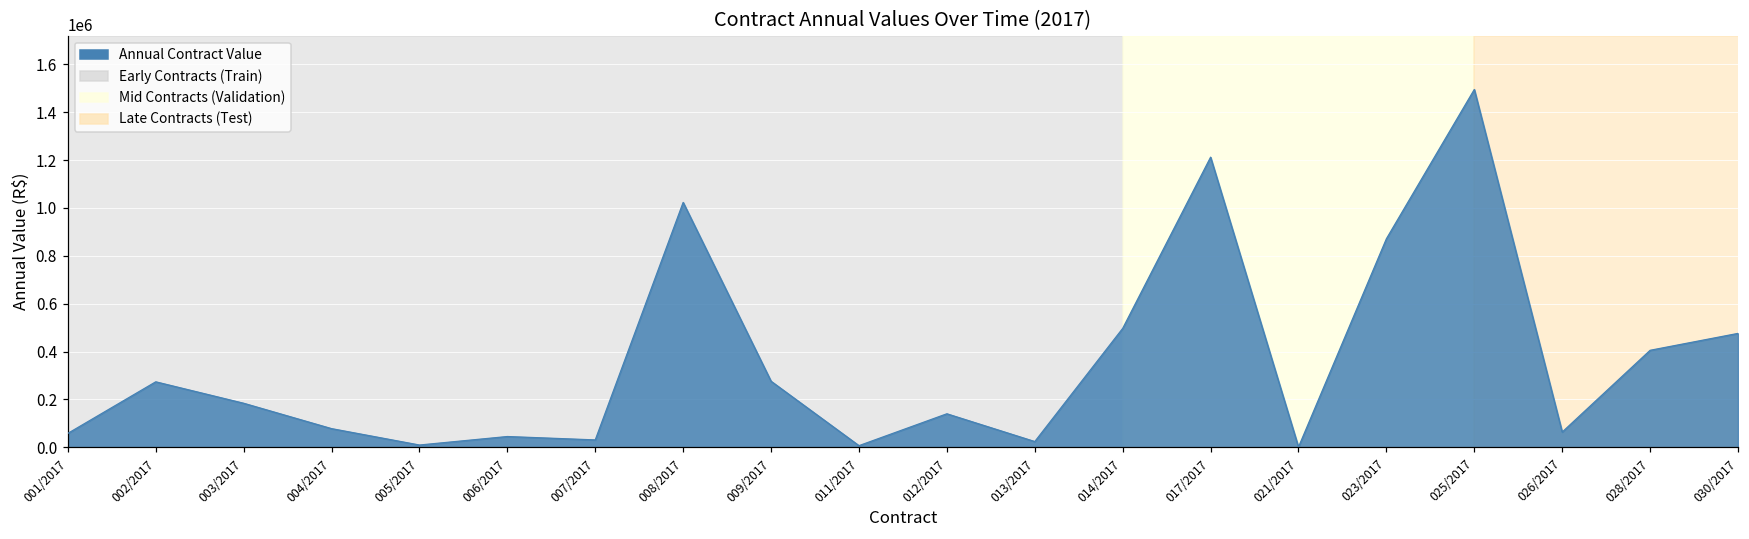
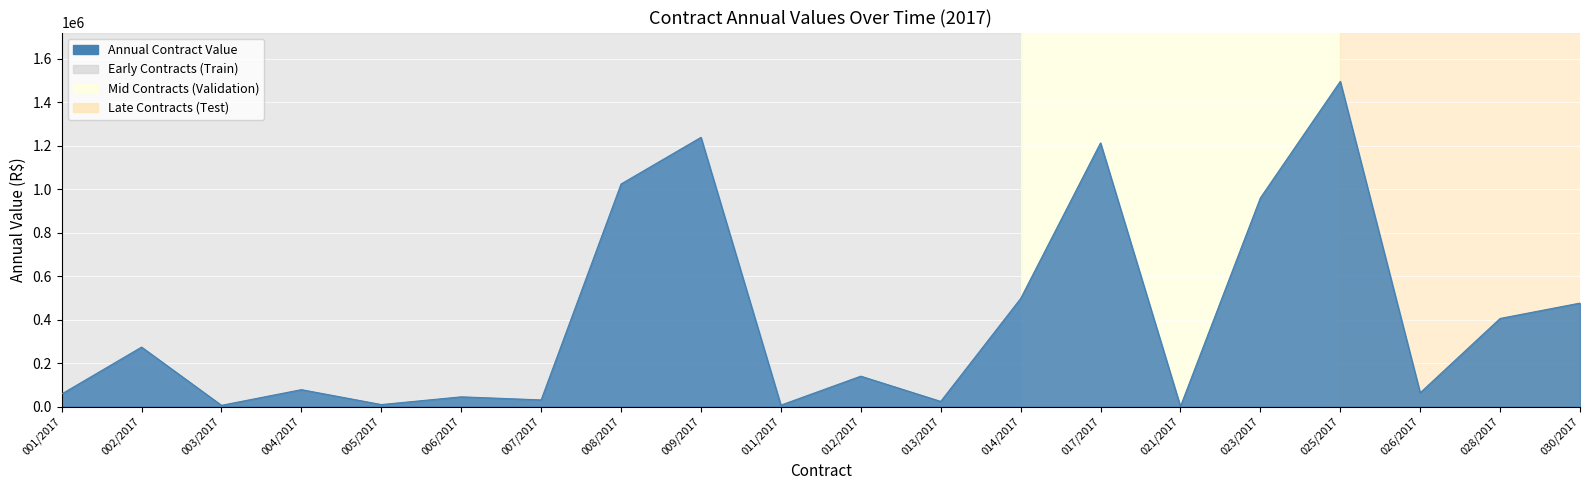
003/2017: 180000 -> 10000
009/2017: 280000 -> 1240000
023/2017: 870000 -> 960000
